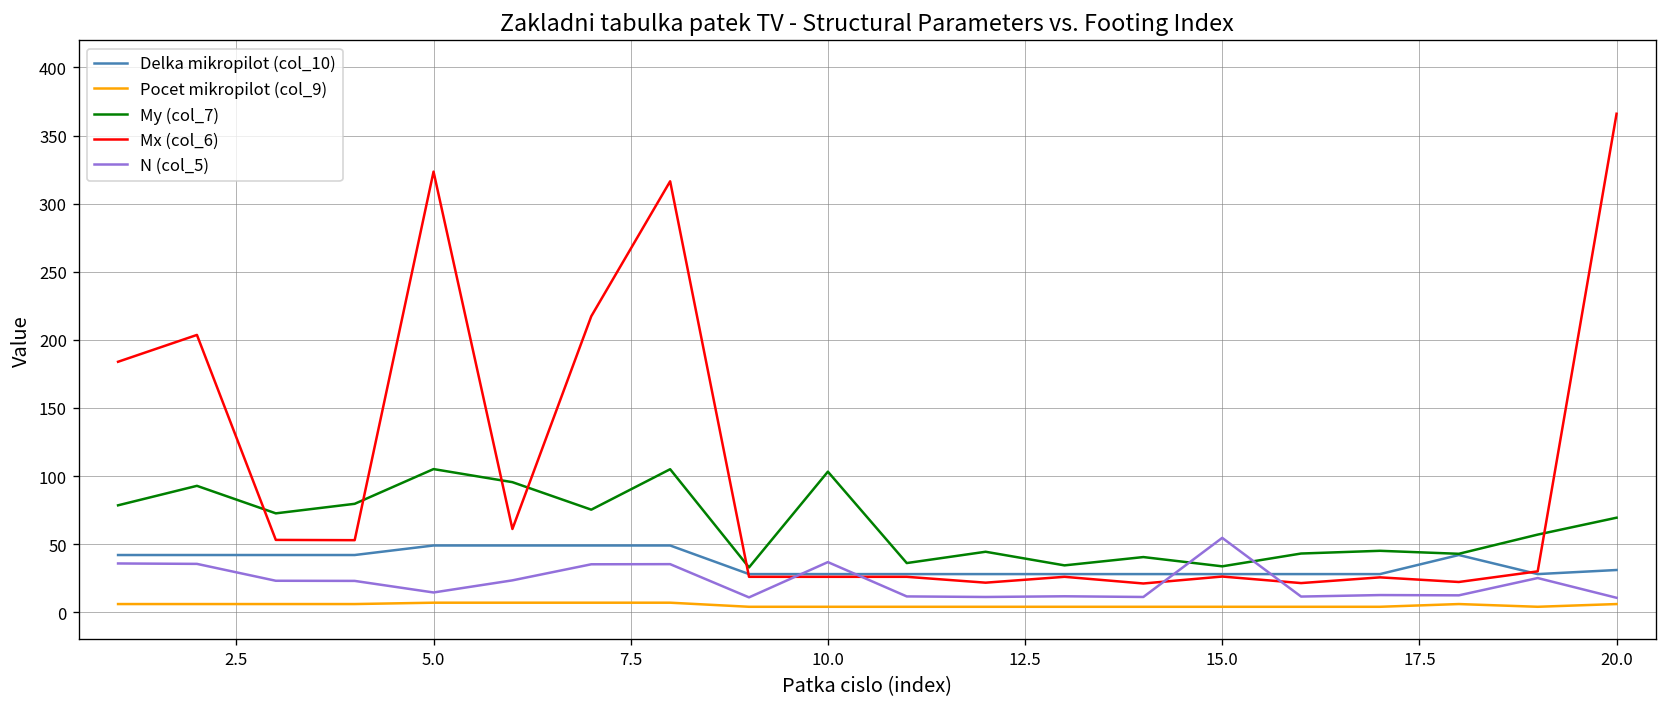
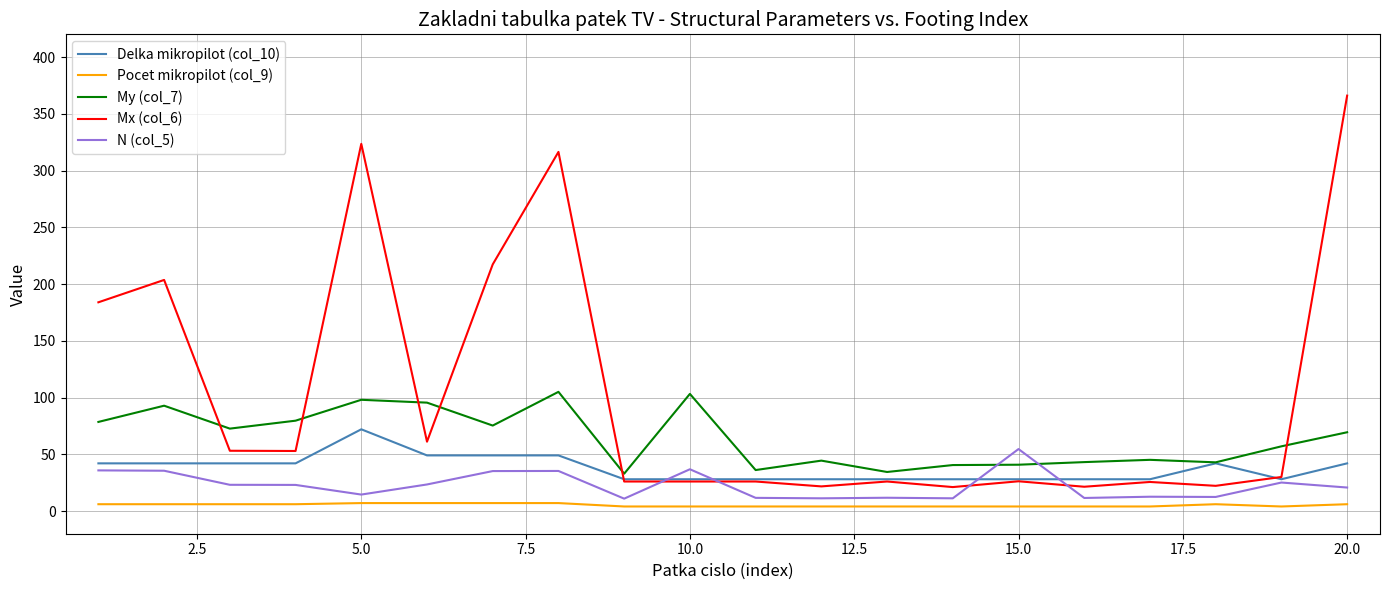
Delka mikropilot (col_10), 5.0: 49 -> 72
My (col_7), 5.0: 105 -> 98
My (col_7), 15.0: 34 -> 41
Delka mikropilot (col_10), 20.0: 31 -> 42
N (col_5), 20.0: 11 -> 21
